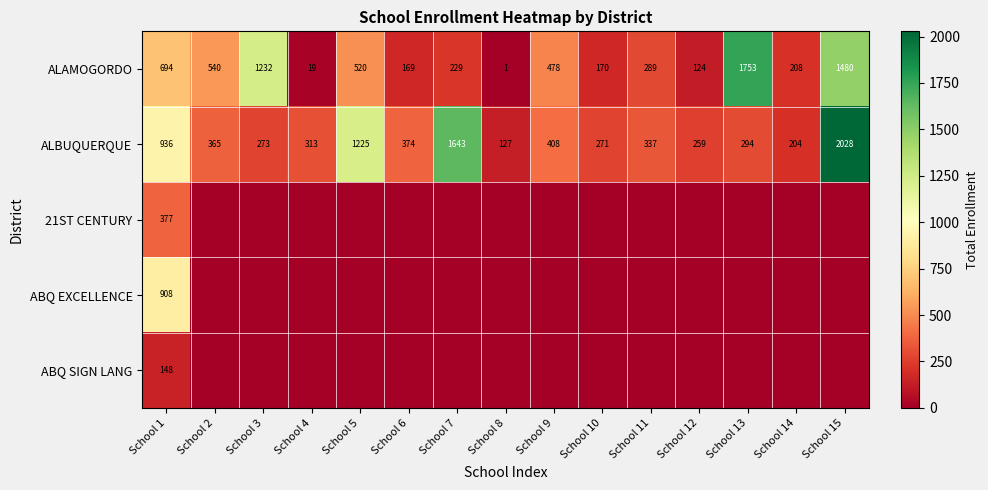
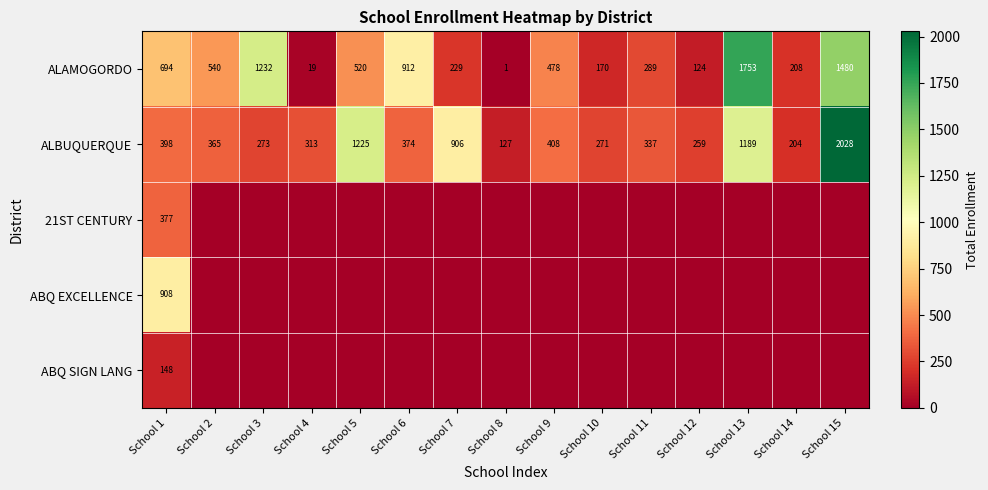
ALAMOGORDO, School 6: 169 -> 912
ALBUQUERQUE, School 1: 936 -> 398
ALBUQUERQUE, School 7: 1643 -> 906
ALBUQUERQUE, School 13: 294 -> 1189
